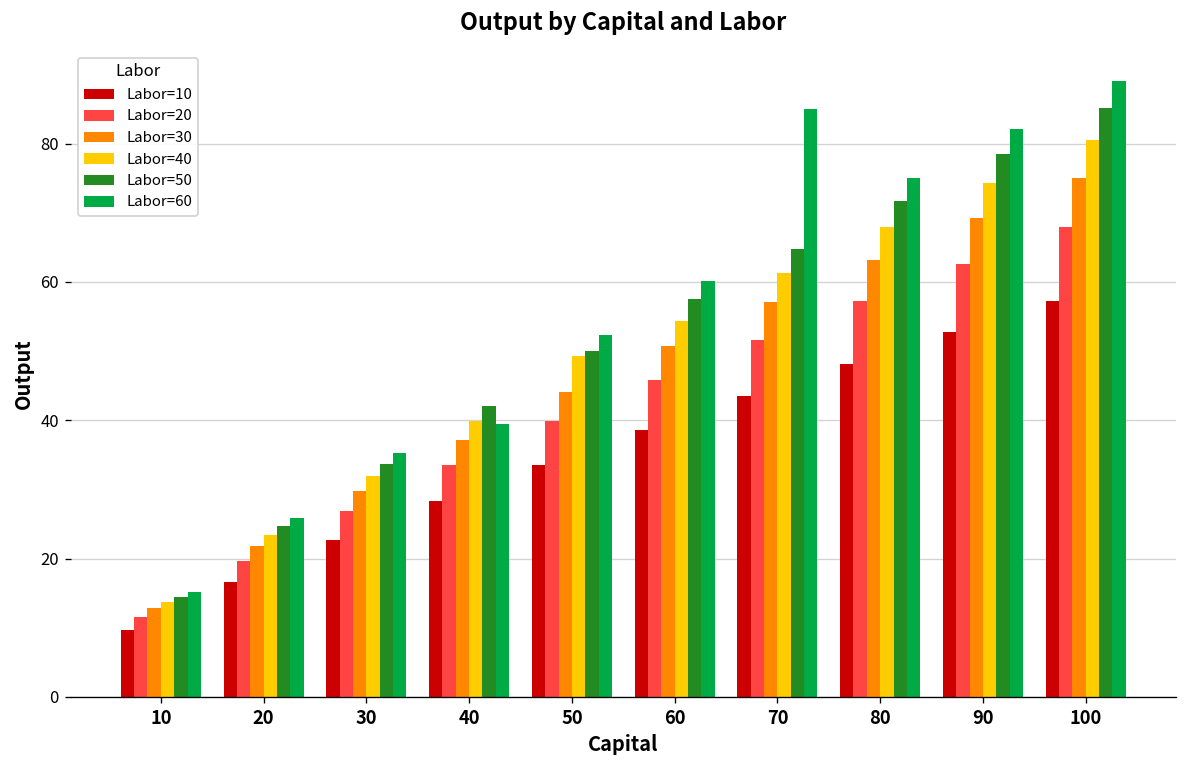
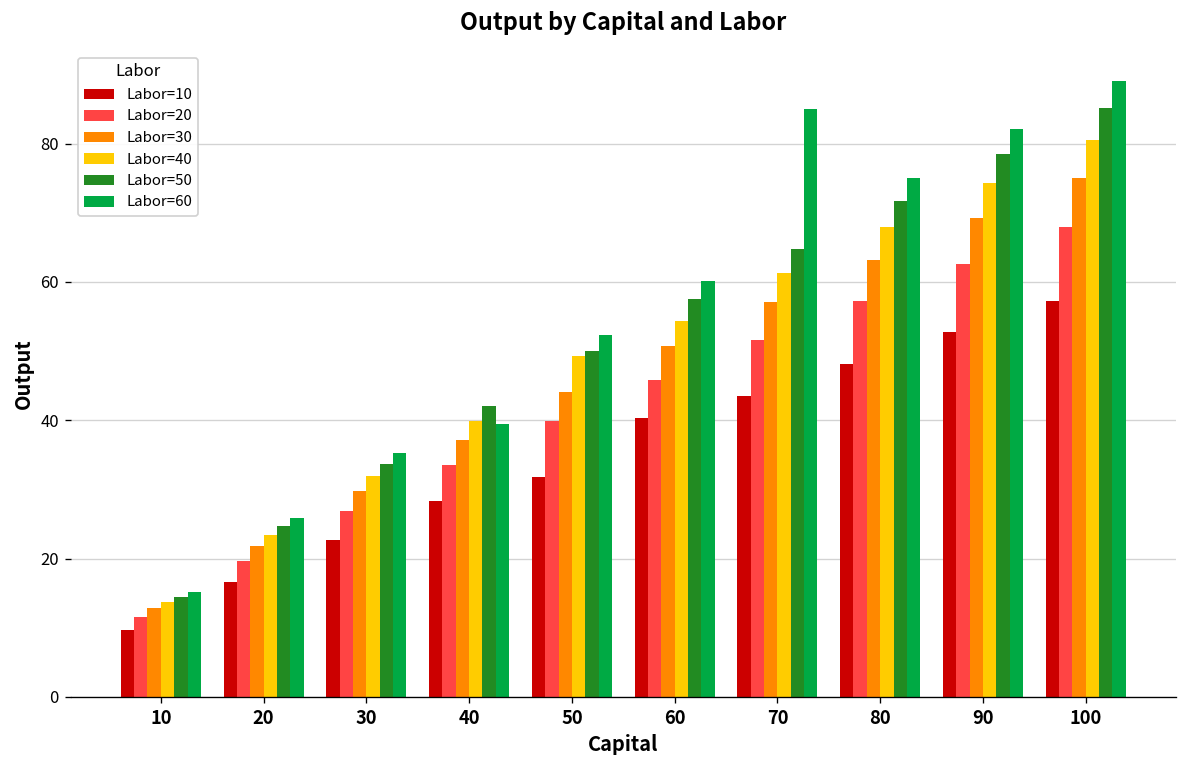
Labor=10, 50: 34 -> 32
Labor=10, 60: 39 -> 40
